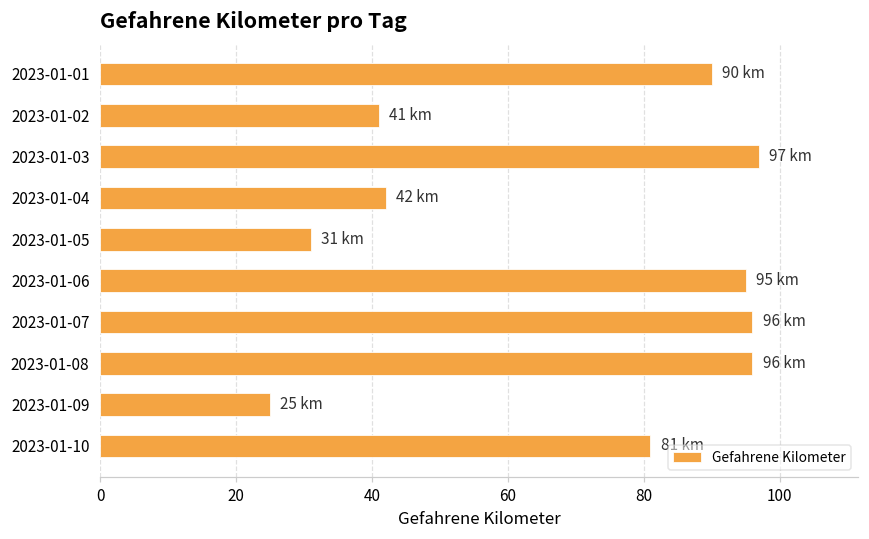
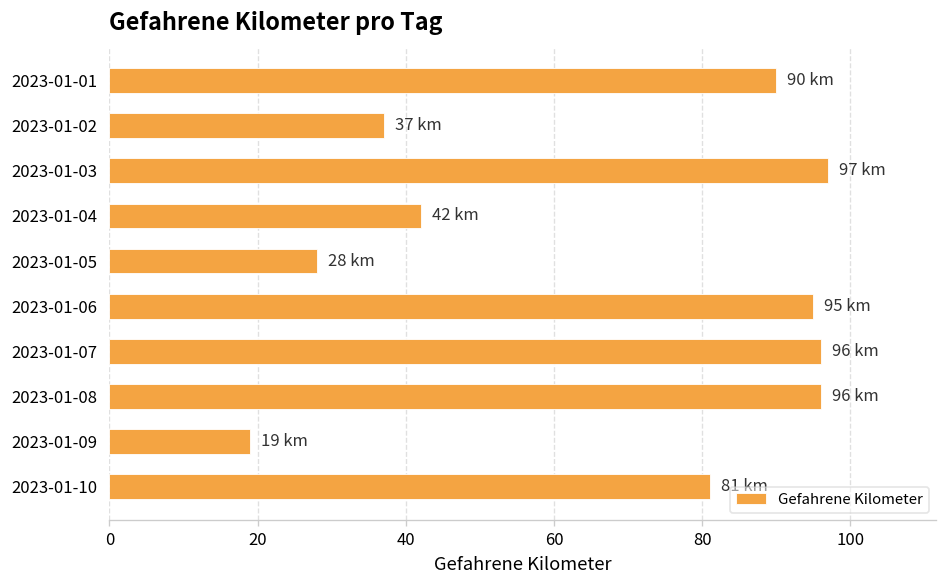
2023-01-02: 41 -> 37
2023-01-05: 31 -> 28
2023-01-09: 25 -> 19
